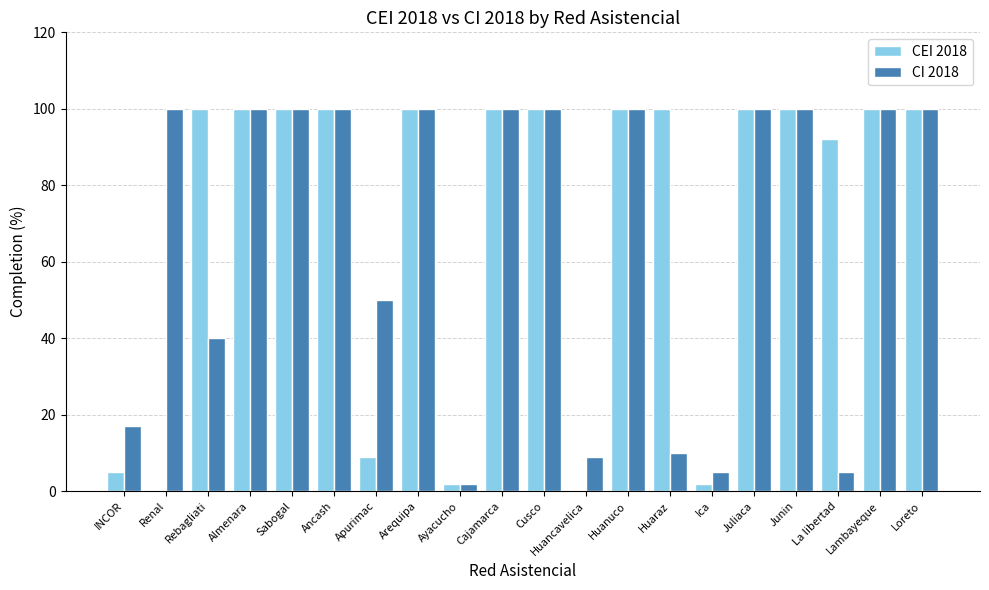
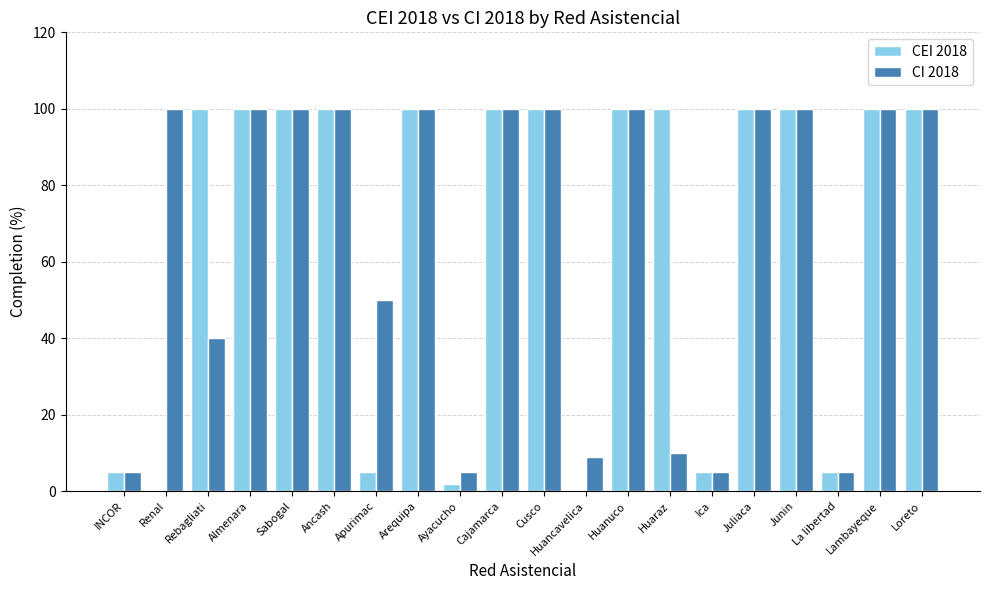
CI 2018, INCOR: 17 -> 5
CEI 2018, Apurimac: 9 -> 5
CI 2018, Ayacucho: 2 -> 5
CEI 2018, Ica: 2 -> 5
CEI 2018, La libertad: 92 -> 5
